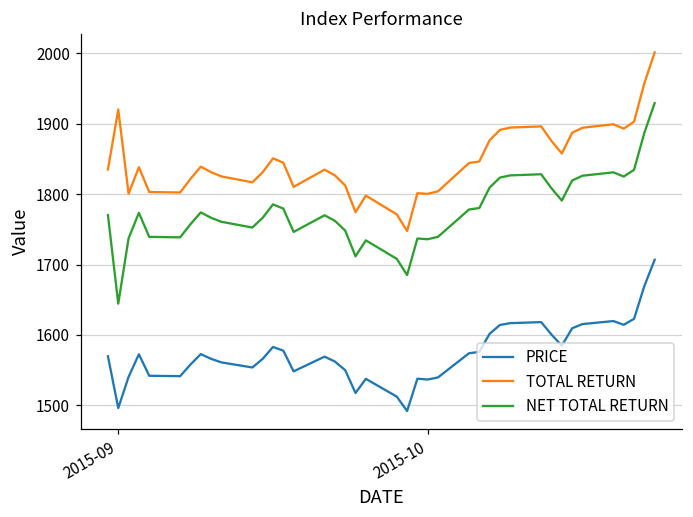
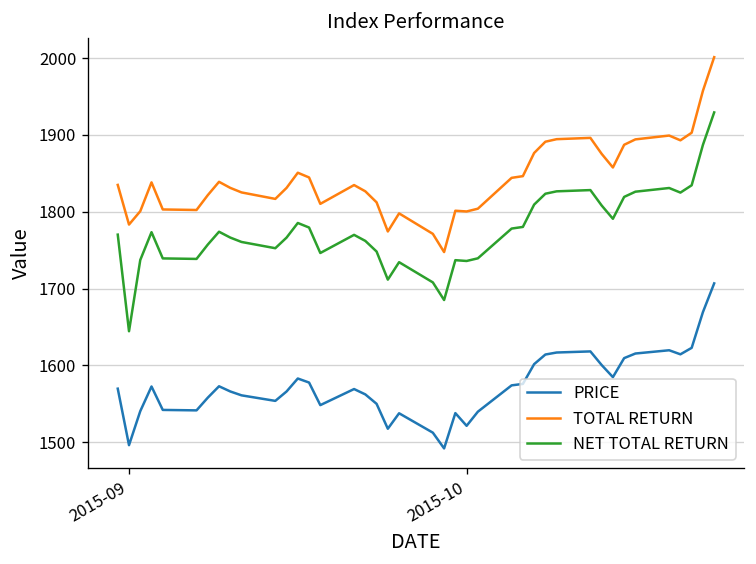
TOTAL RETURN, 2015-09: 1920 -> 1780
PRICE, 2015-10: 1540 -> 1520
